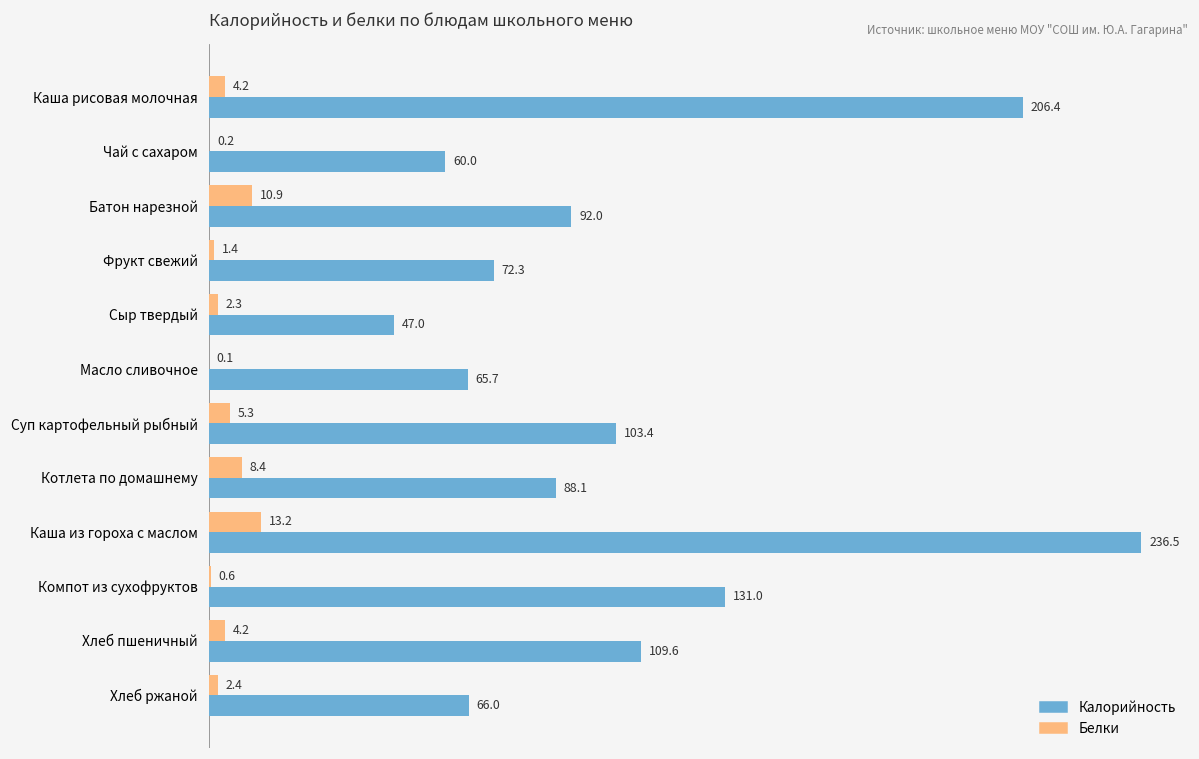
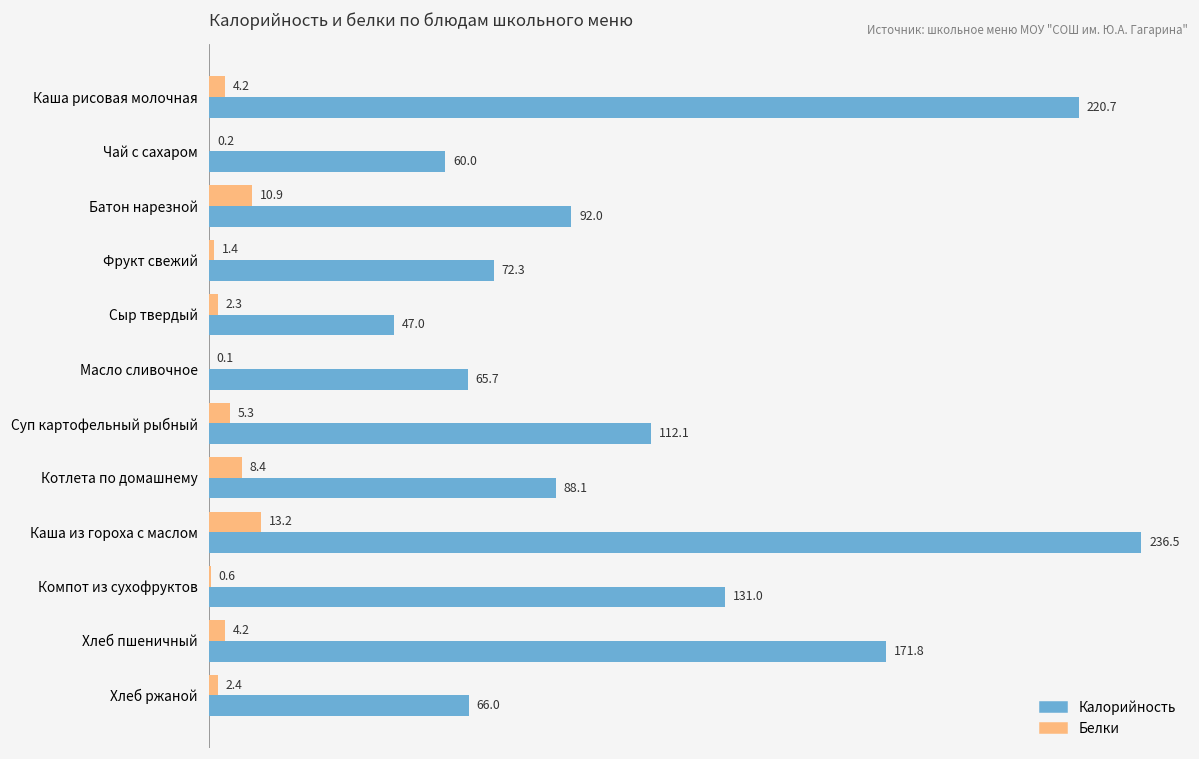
Калорийность, Каша рисовая молочная: 206.4 -> 220.7
Калорийность, Суп картофельный рыбный: 103.4 -> 112.1
Калорийность, Хлеб пшеничный: 109.6 -> 171.8
